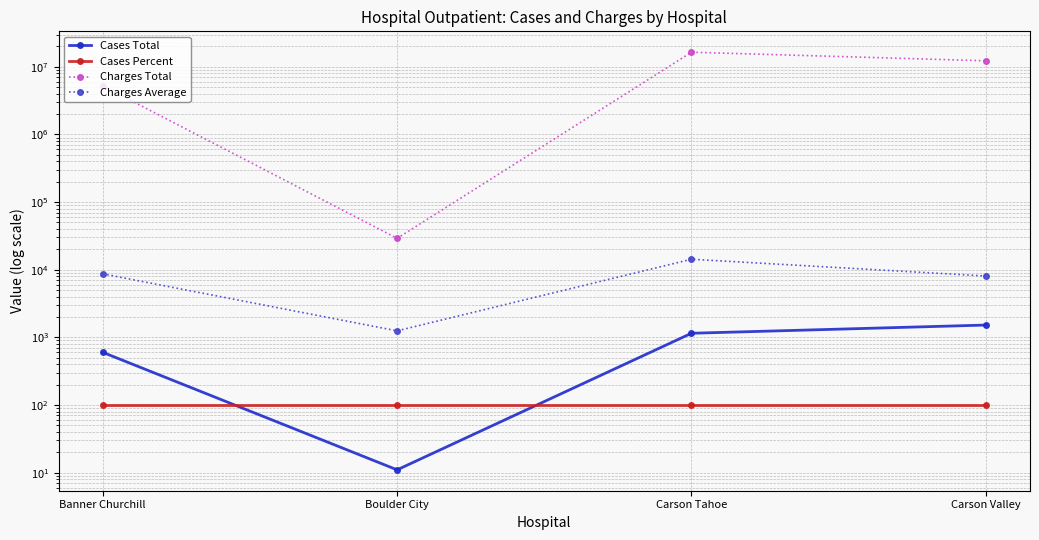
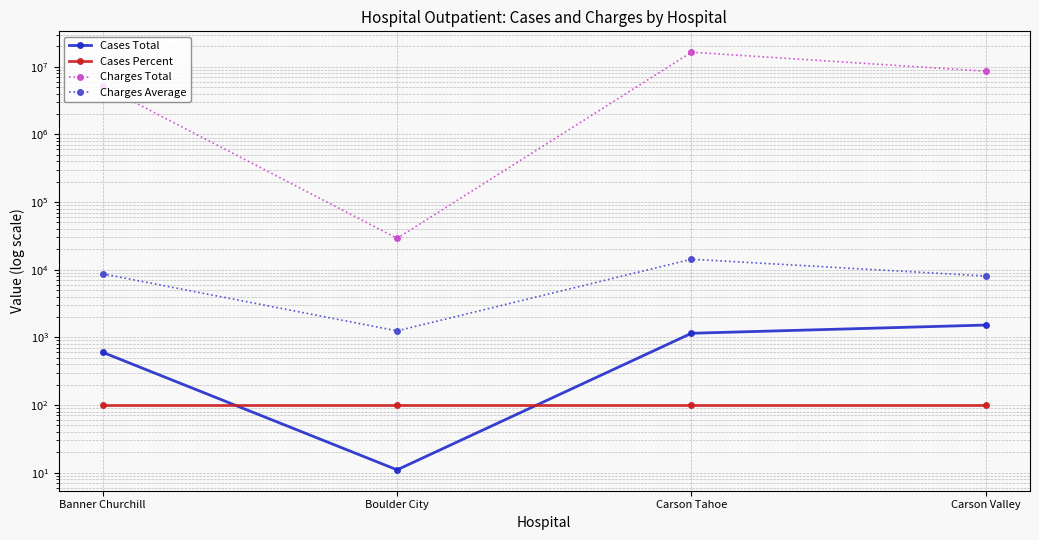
Charges Total, Carson Valley: 12000000 -> 9000000
